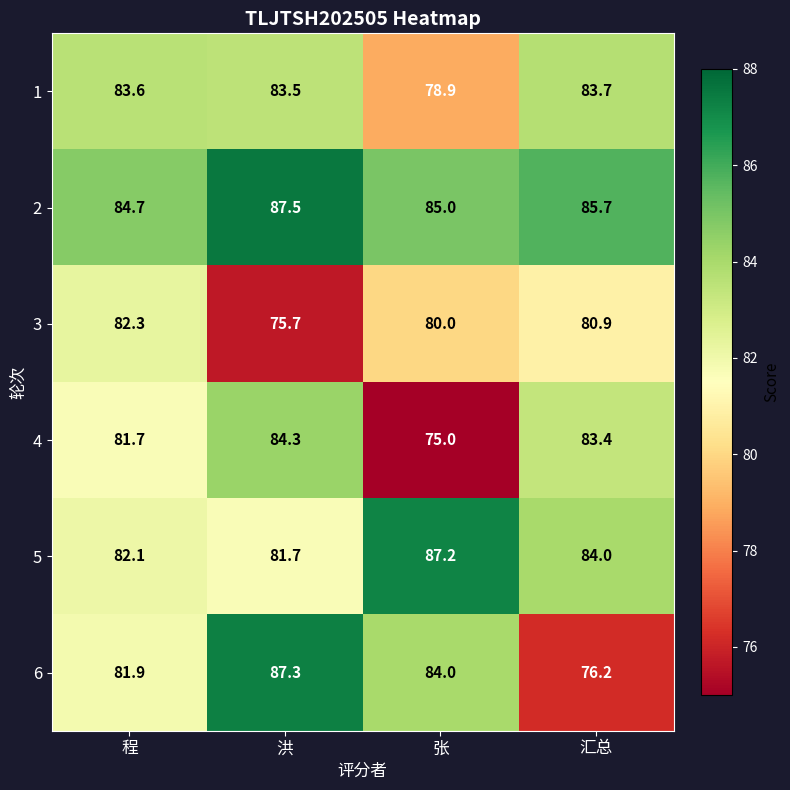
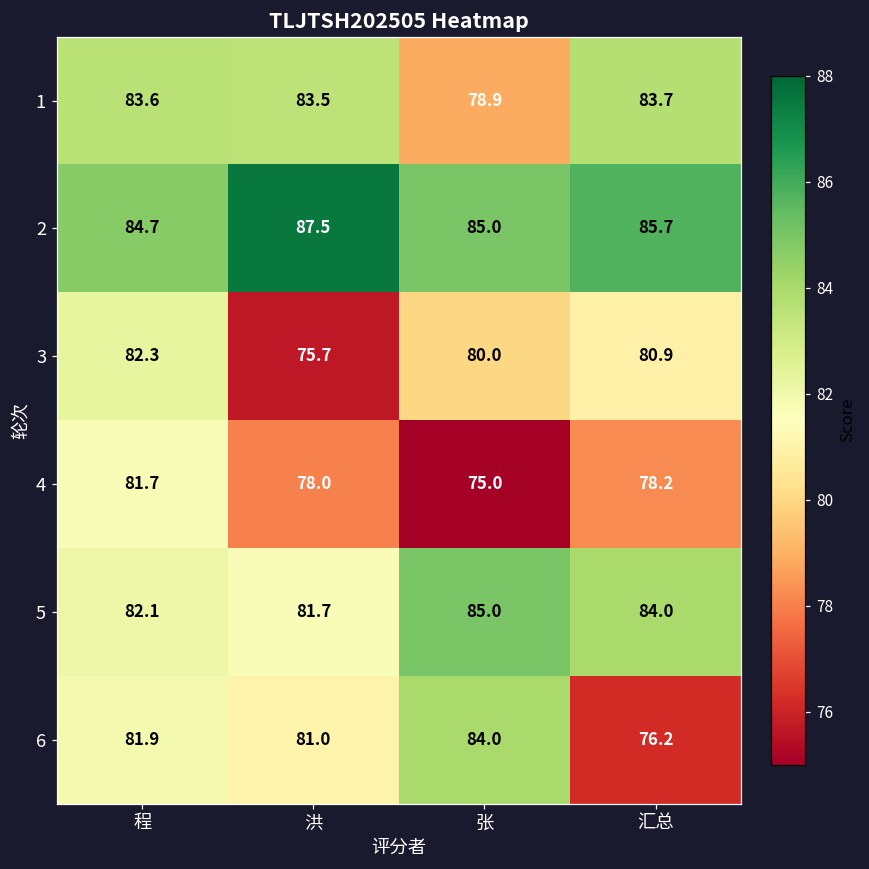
4, 洪: 84.3 -> 78.0
4, 汇总: 83.4 -> 78.2
5, 张: 87.2 -> 85.0
6, 洪: 87.3 -> 81.0
